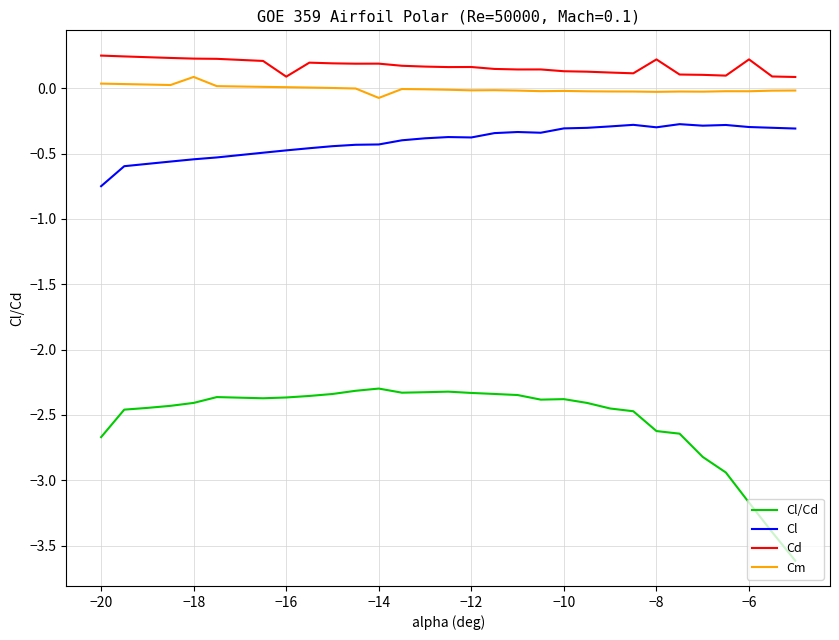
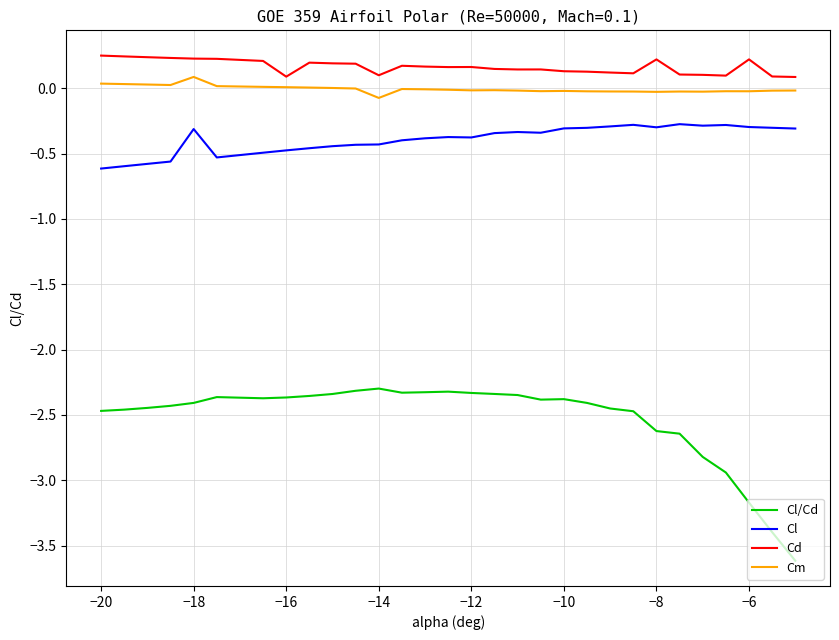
Cl/Cd, −20: -2.67 -> -2.47
Cl, −20: -0.75 -> -0.62
Cl, −18: -0.54 -> -0.31
Cd, −14: 0.19 -> 0.10
